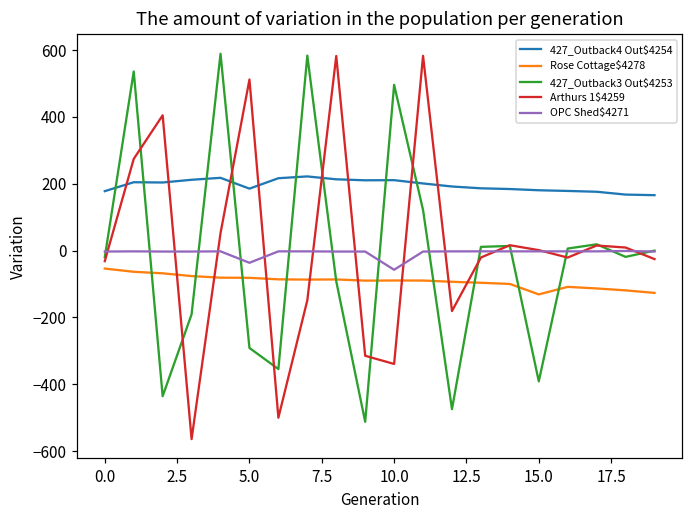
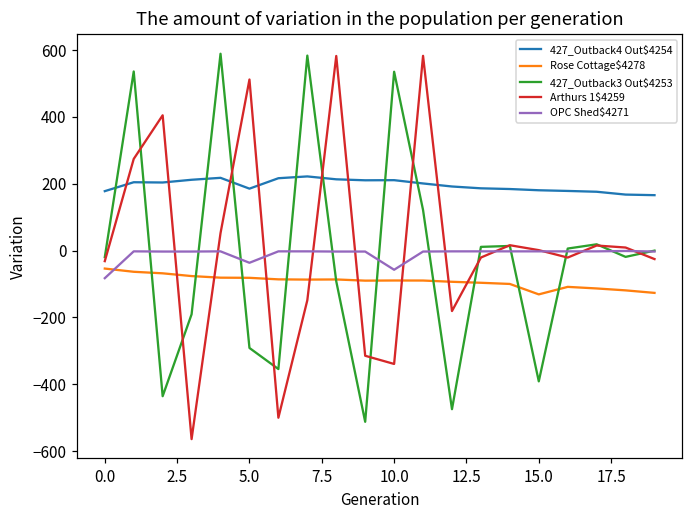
OPC Shed$4271, 0.0: 0 -> -80
427_Outback3 Out$4253, 10.0: 500 -> 540
